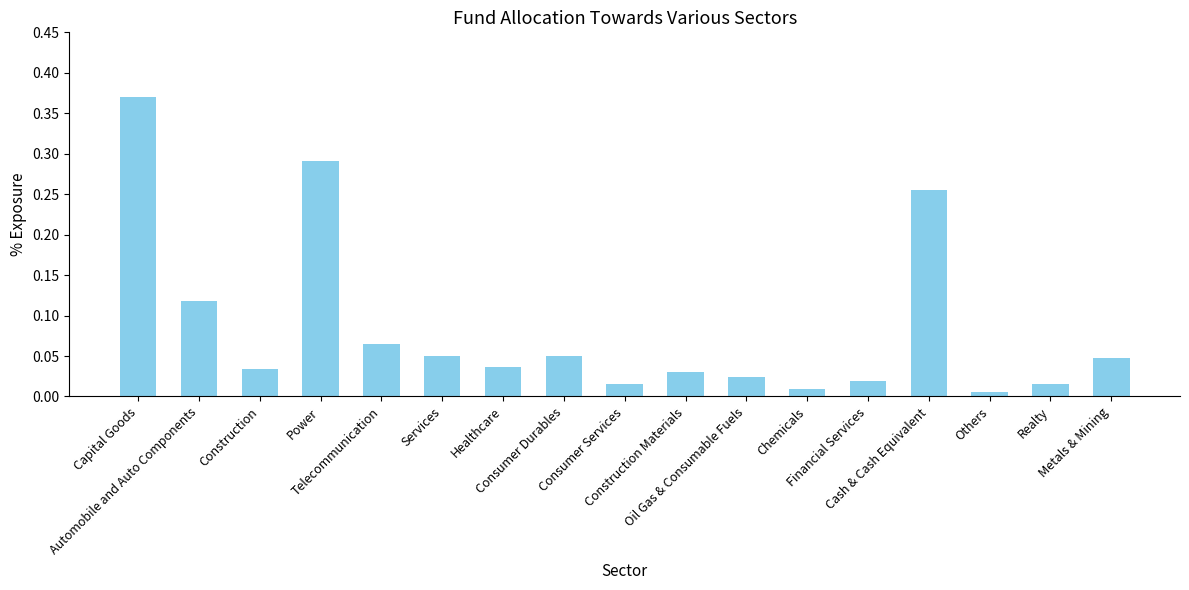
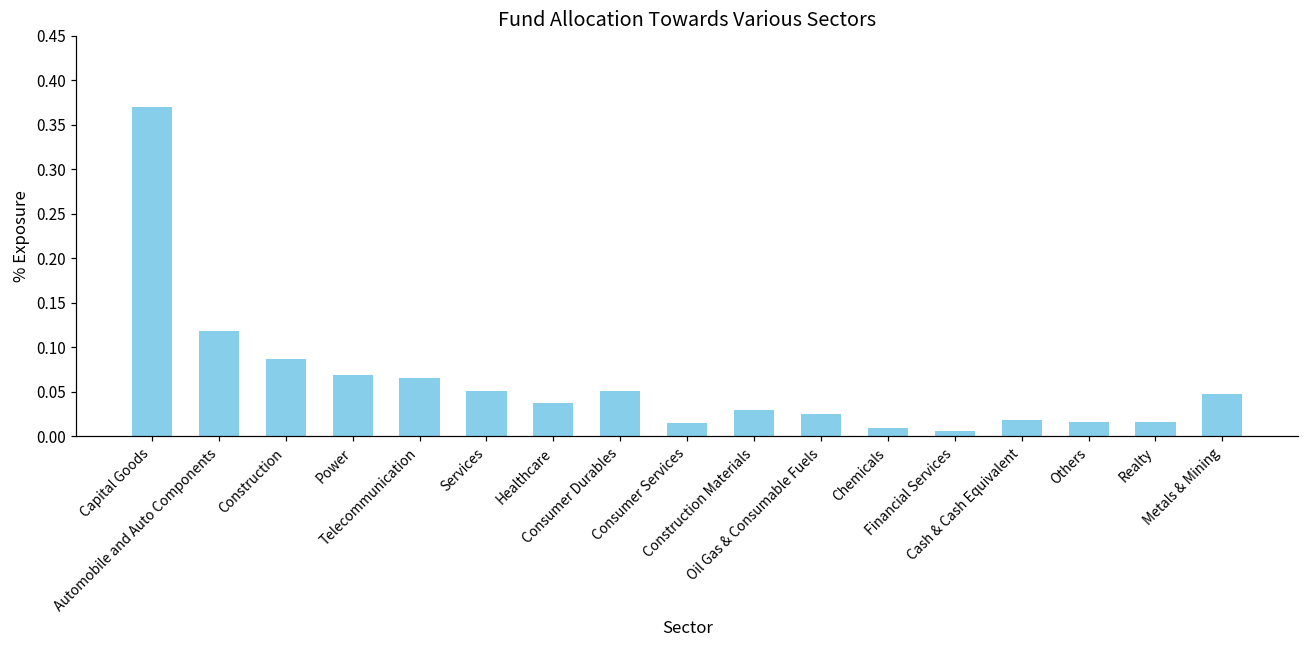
Construction: 0.03 -> 0.09
Power: 0.29 -> 0.07
Financial Services: 0.02 -> 0.01
Cash & Cash Equivalent: 0.26 -> 0.02
Others: 0.01 -> 0.02
